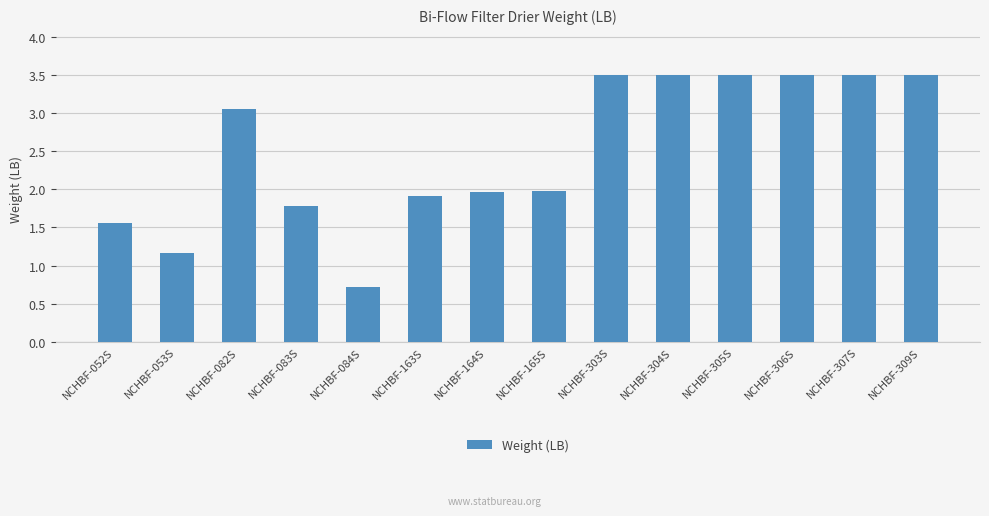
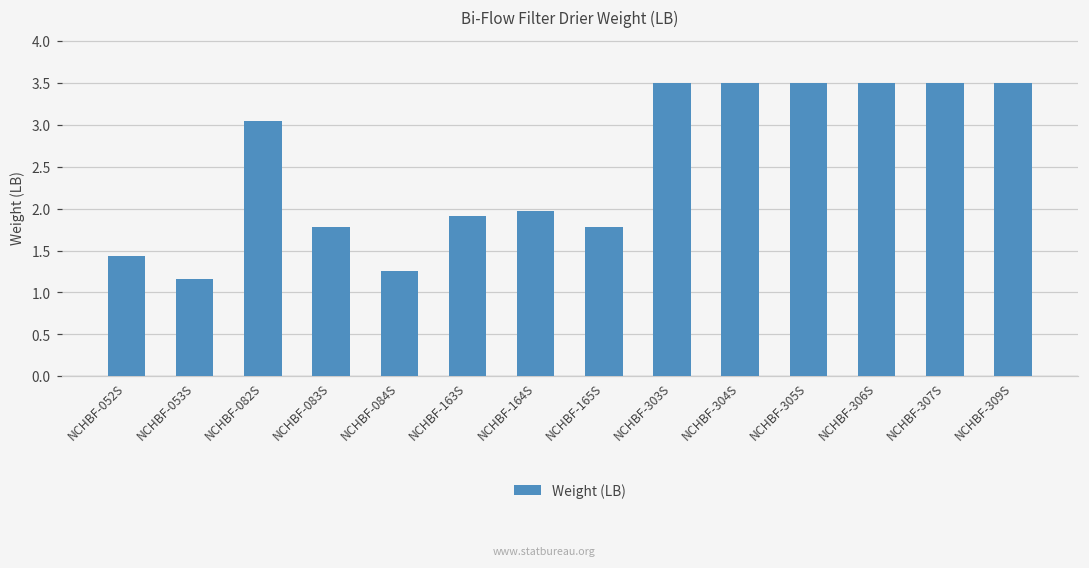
NCHBF-052S: 1.6 -> 1.4
NCHBF-084S: 0.7 -> 1.3
NCHBF-165S: 2.0 -> 1.8
